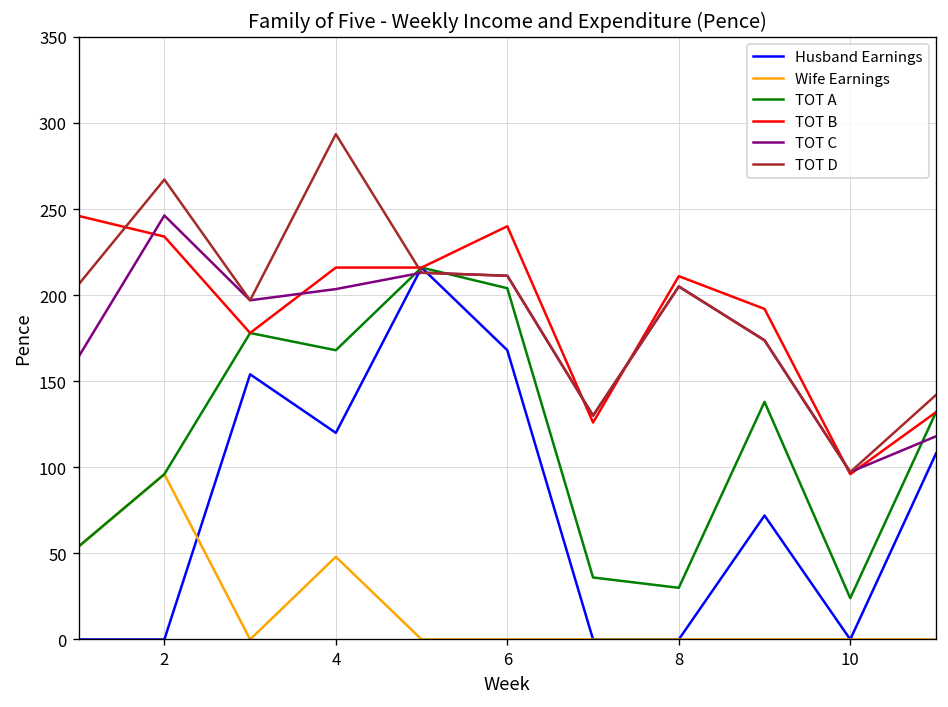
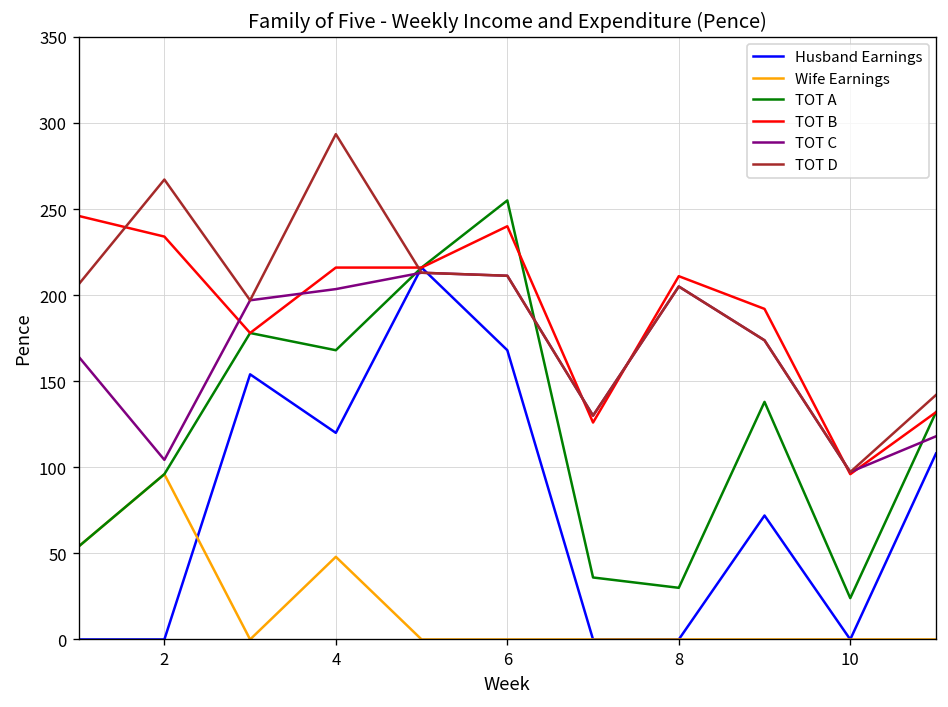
TOT C, 2: 246 -> 104
TOT A, 6: 204 -> 255
